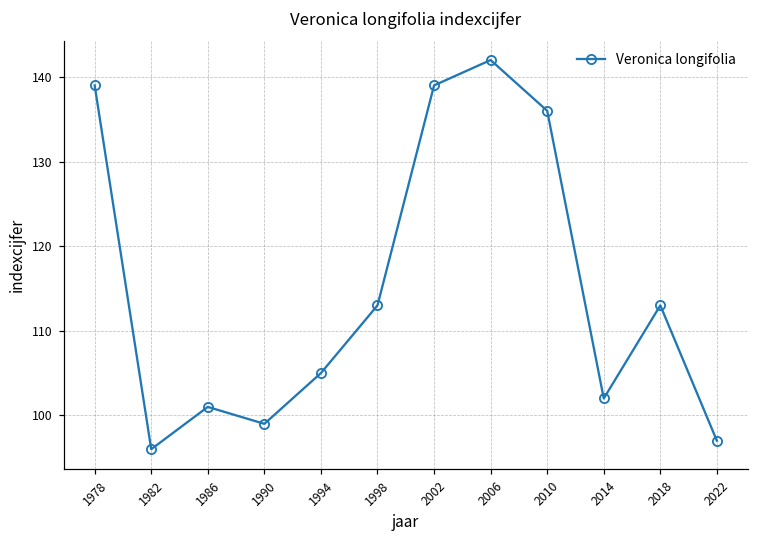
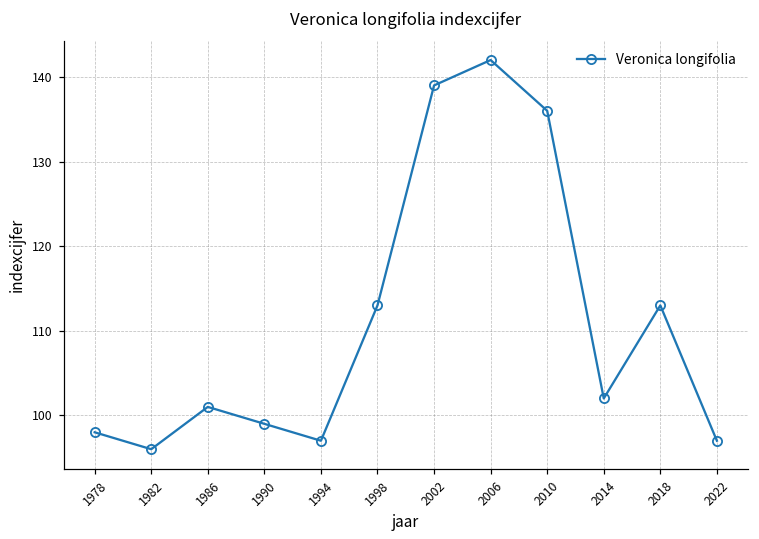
1978: 139 -> 98
1994: 105 -> 97
